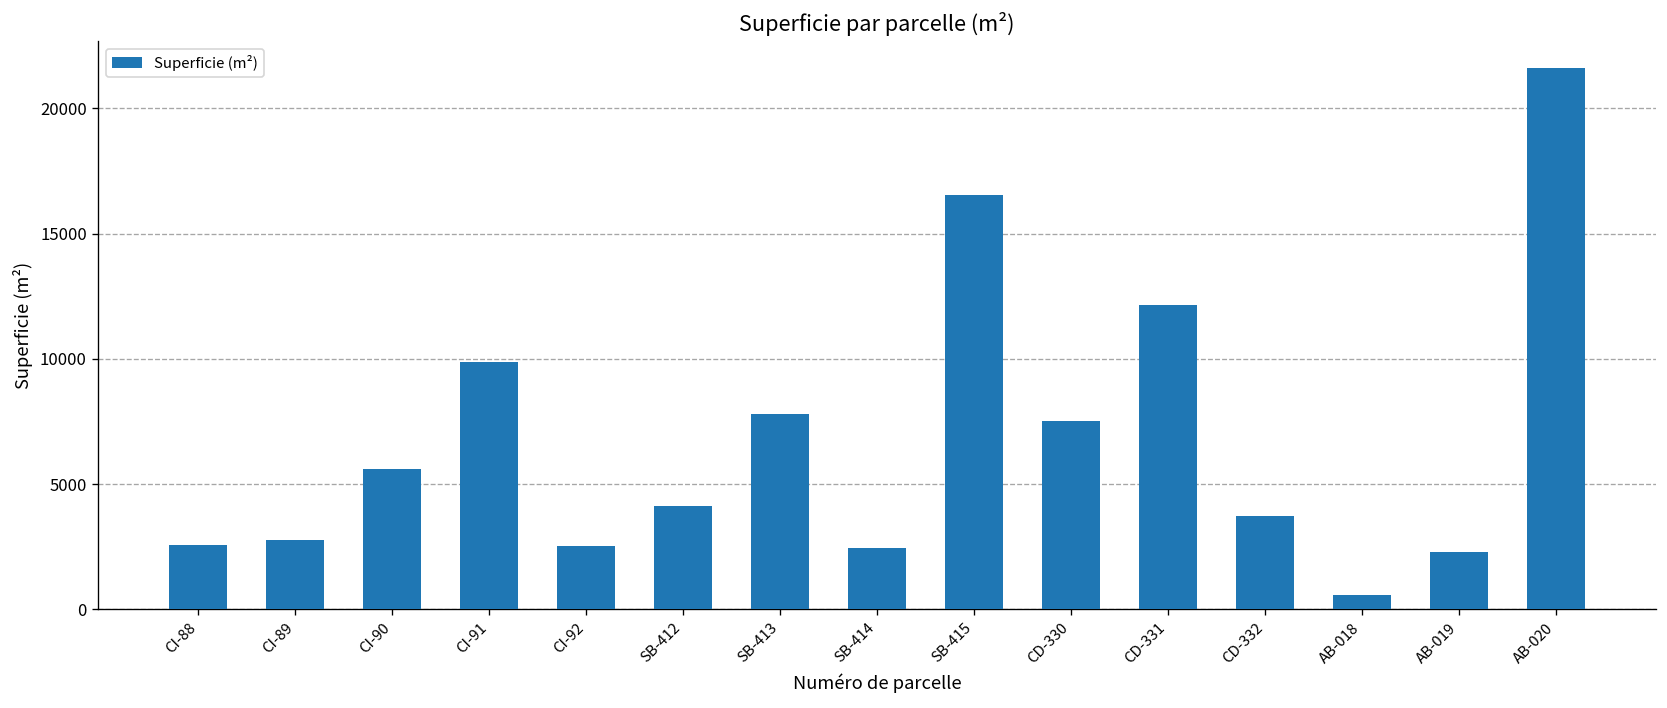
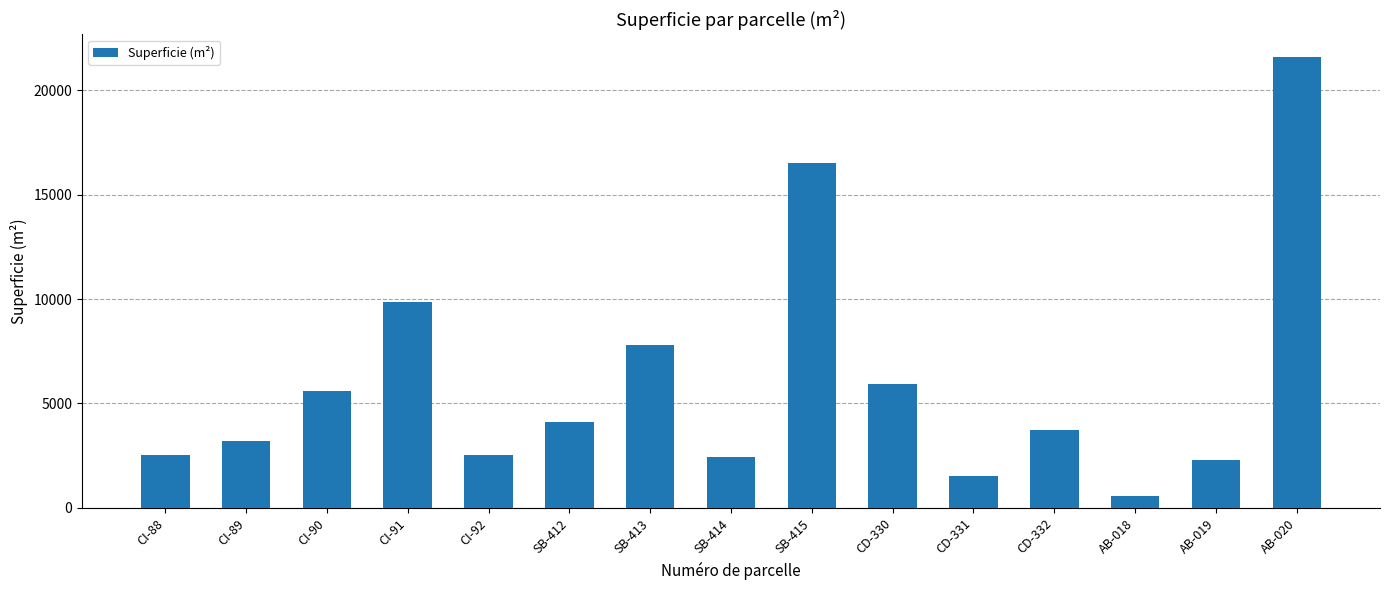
CI-89: 2800 -> 3200
CD-330: 7500 -> 5900
CD-331: 12200 -> 1500
